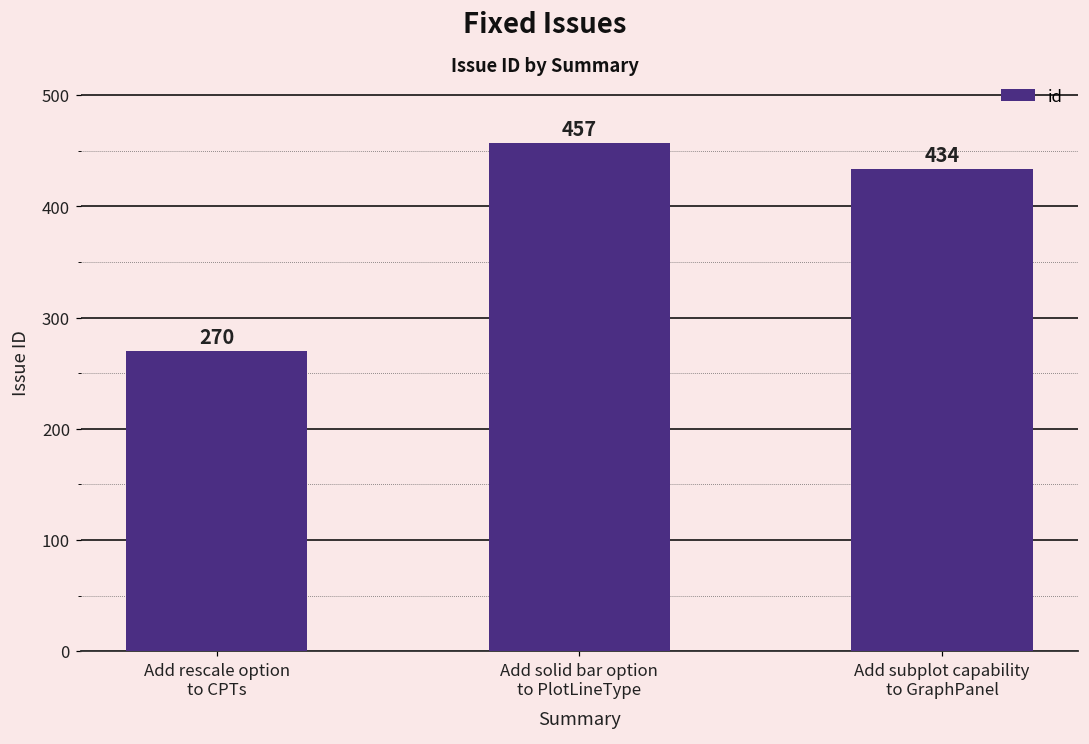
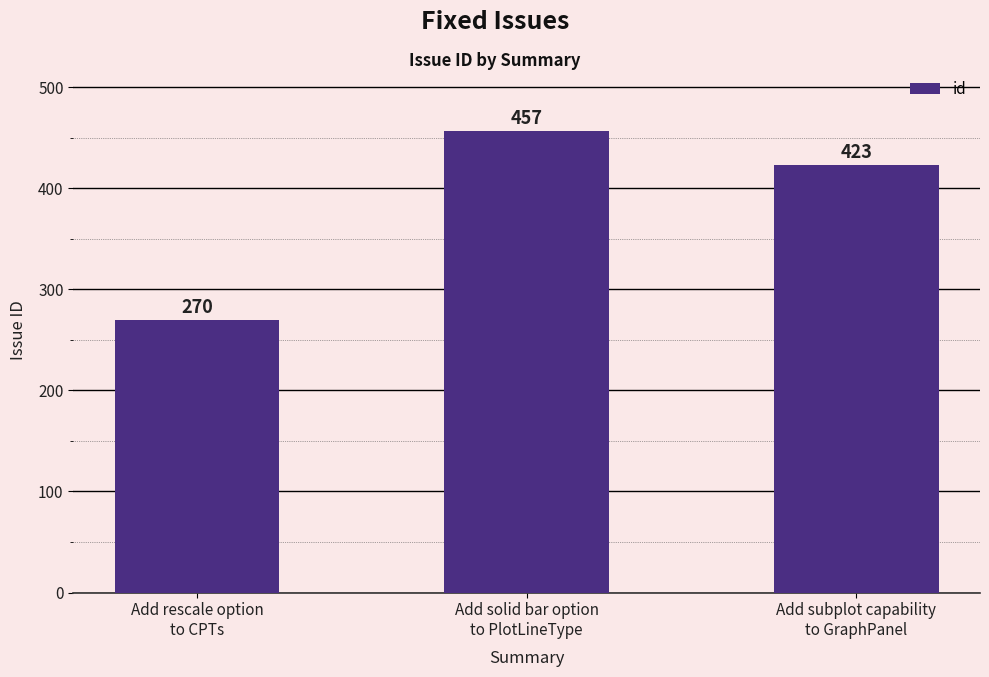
Add subplot capability to GraphPanel: 434 -> 423
